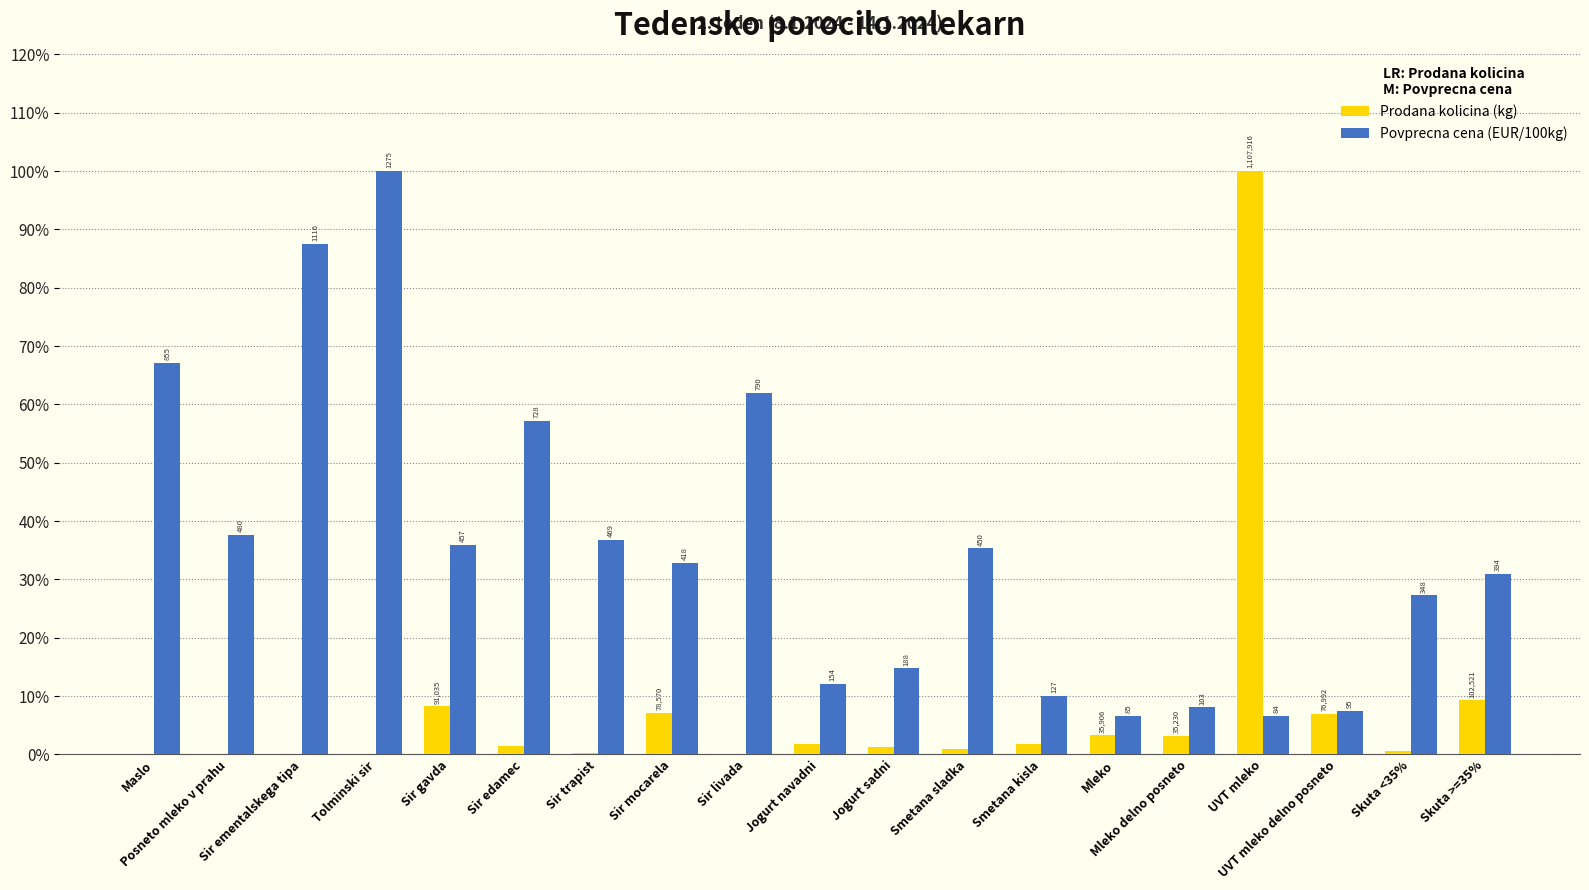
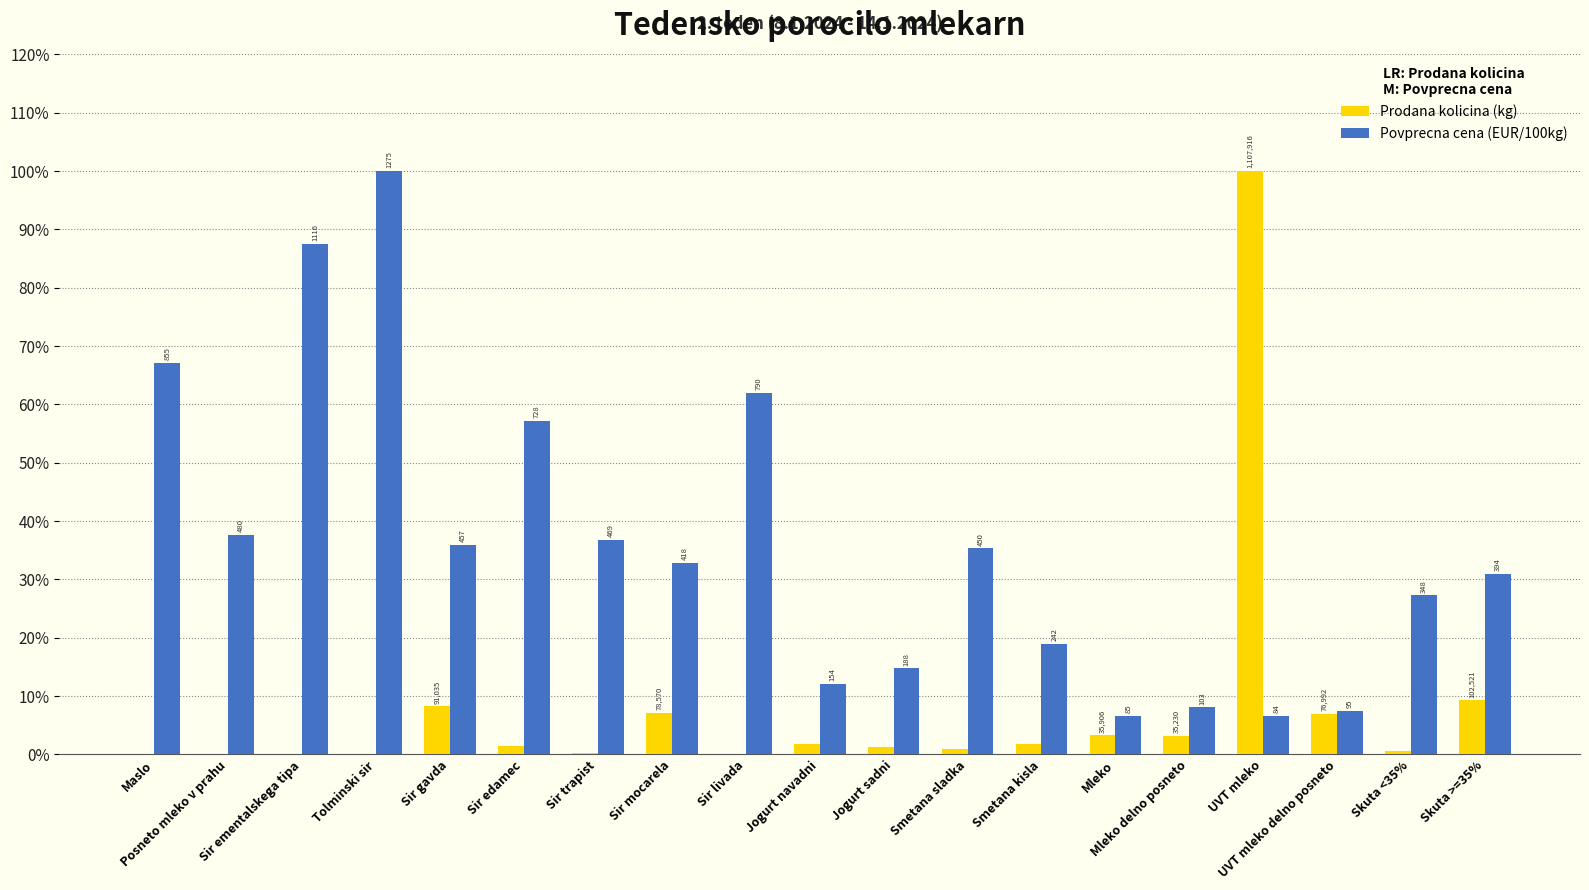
Povprecna cena (EUR/100kg), Smetana kisla: 127 -> 242
